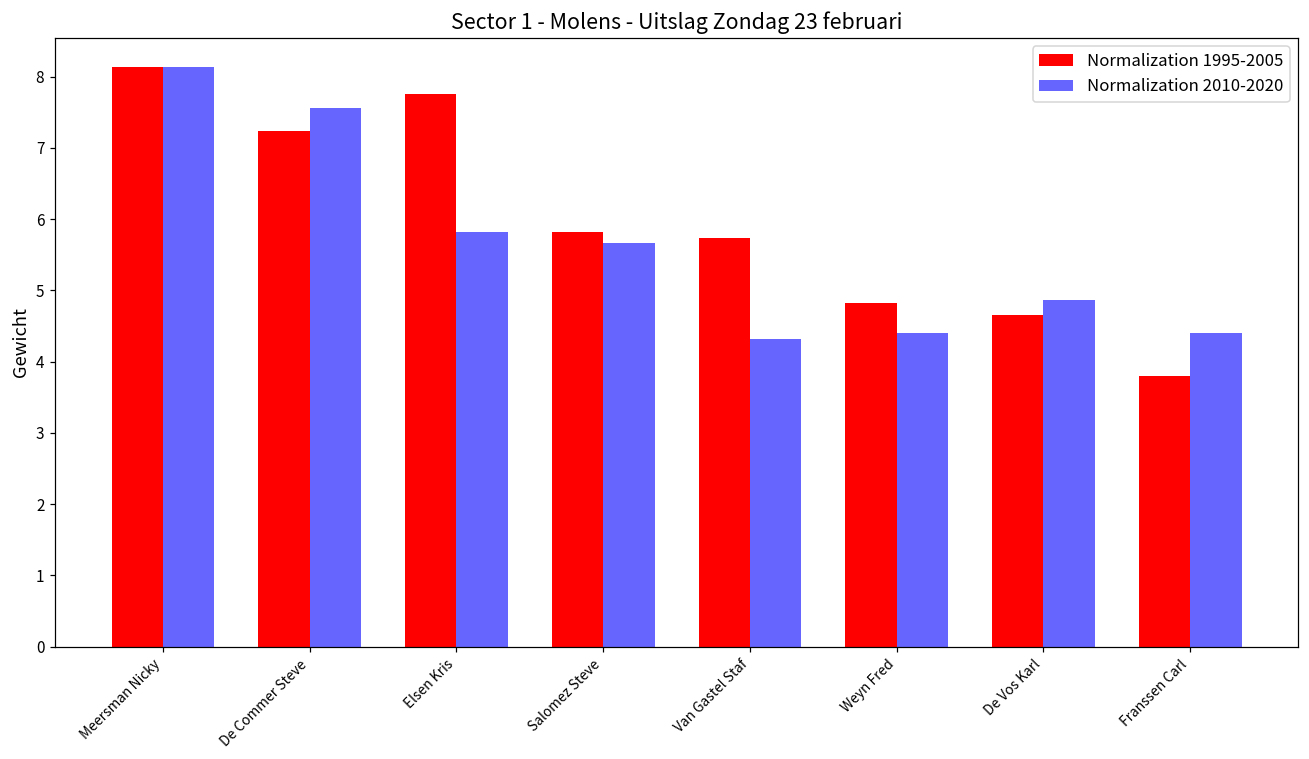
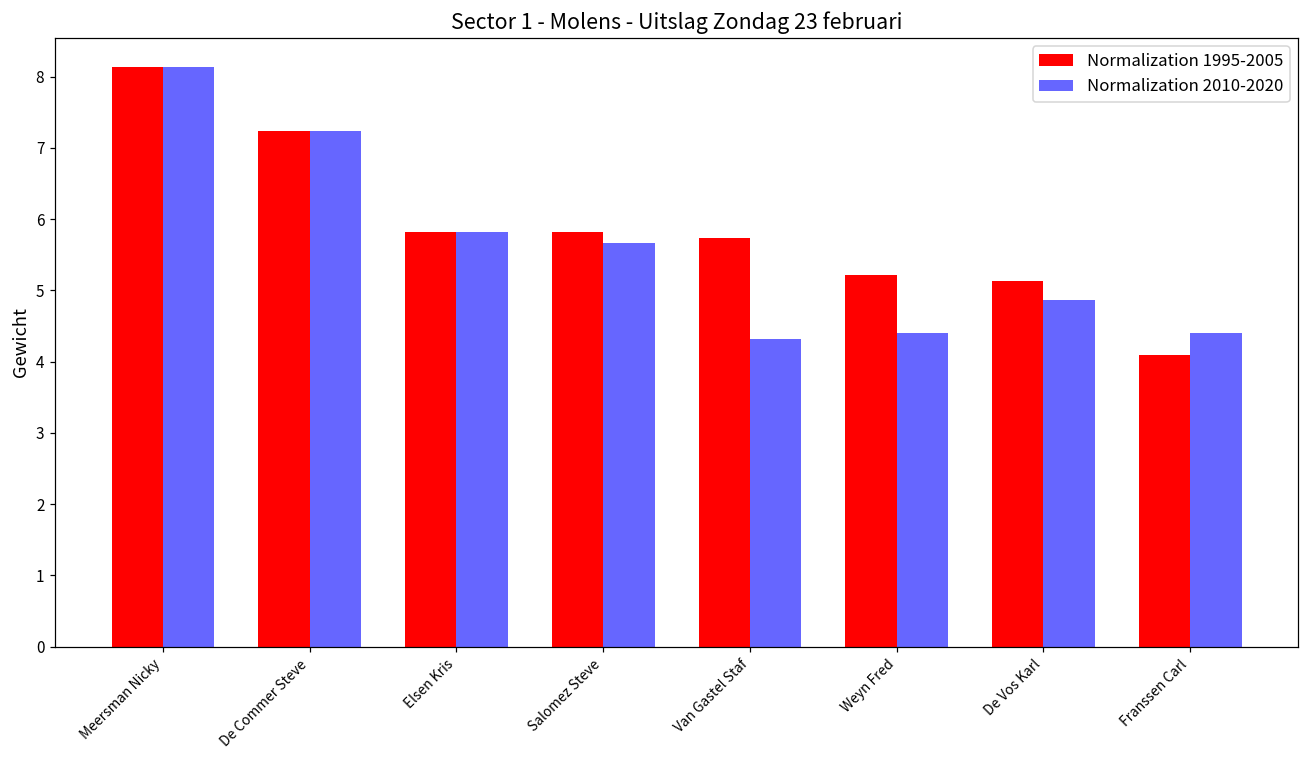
Normalization 2010-2020, De Commer Steve: 7.6 -> 7.2
Normalization 1995-2005, Elsen Kris: 7.8 -> 5.8
Normalization 1995-2005, Weyn Fred: 4.8 -> 5.2
Normalization 1995-2005, De Vos Karl: 4.7 -> 5.1
Normalization 1995-2005, Franssen Carl: 3.8 -> 4.1
